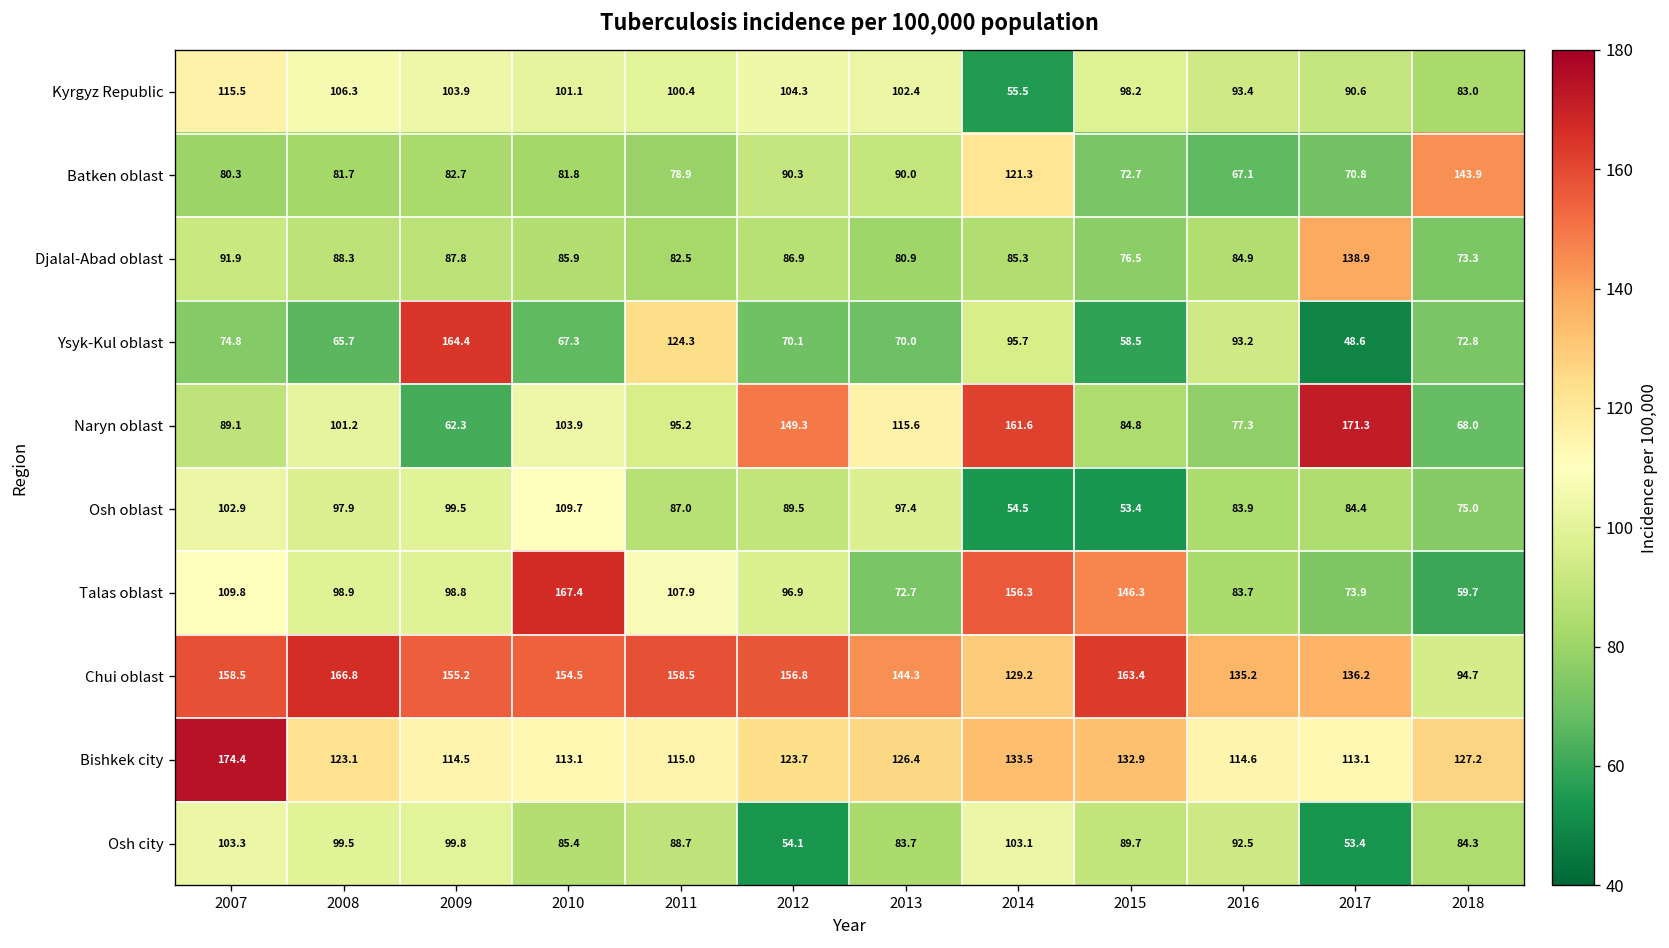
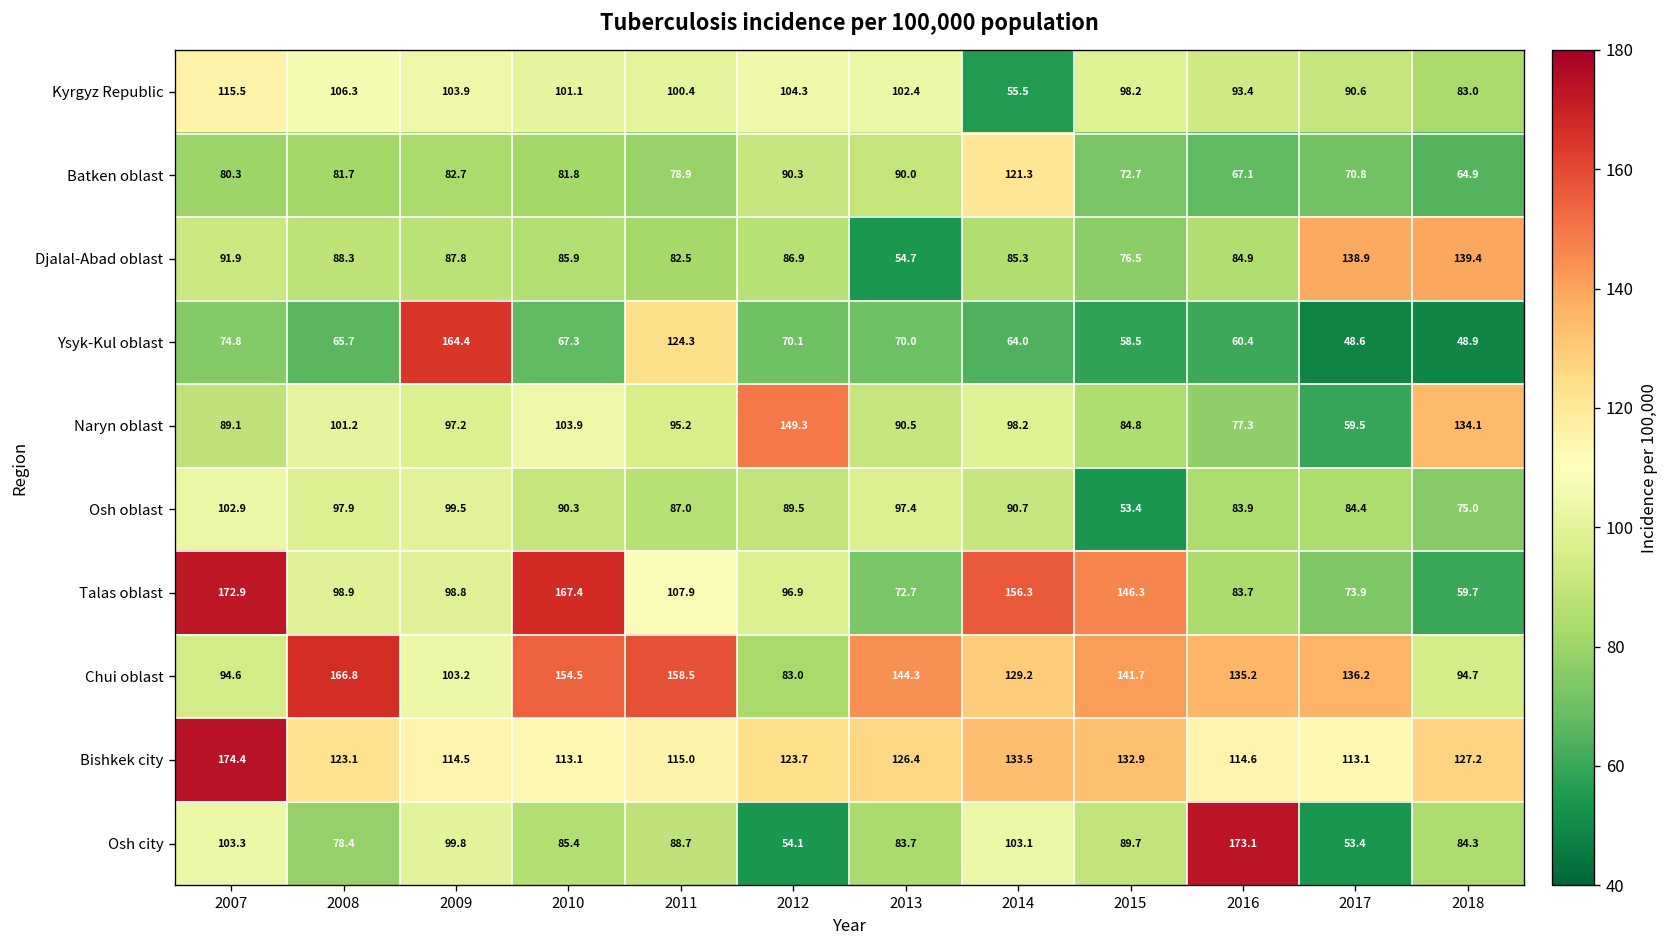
Batken oblast, 2018: 143.9 -> 64.9
Djalal-Abad oblast, 2013: 80.9 -> 54.7
Djalal-Abad oblast, 2018: 73.3 -> 139.4
Ysyk-Kul oblast, 2014: 95.7 -> 64.0
Ysyk-Kul oblast, 2016: 93.2 -> 60.4
Ysyk-Kul oblast, 2018: 72.8 -> 48.9
Naryn oblast, 2009: 62.3 -> 97.2
Naryn oblast, 2013: 115.6 -> 90.5
Naryn oblast, 2014: 161.6 -> 98.2
Naryn oblast, 2017: 171.3 -> 59.5
Naryn oblast, 2018: 68.0 -> 134.1
Osh oblast, 2010: 109.7 -> 90.3
Osh oblast, 2014: 54.5 -> 90.7
Talas oblast, 2007: 109.8 -> 172.9
Chui oblast, 2007: 158.5 -> 94.6
Chui oblast, 2009: 155.2 -> 103.2
Chui oblast, 2012: 156.8 -> 83.0
Chui oblast, 2015: 163.4 -> 141.7
Osh city, 2008: 99.5 -> 78.4
Osh city, 2016: 92.5 -> 173.1
